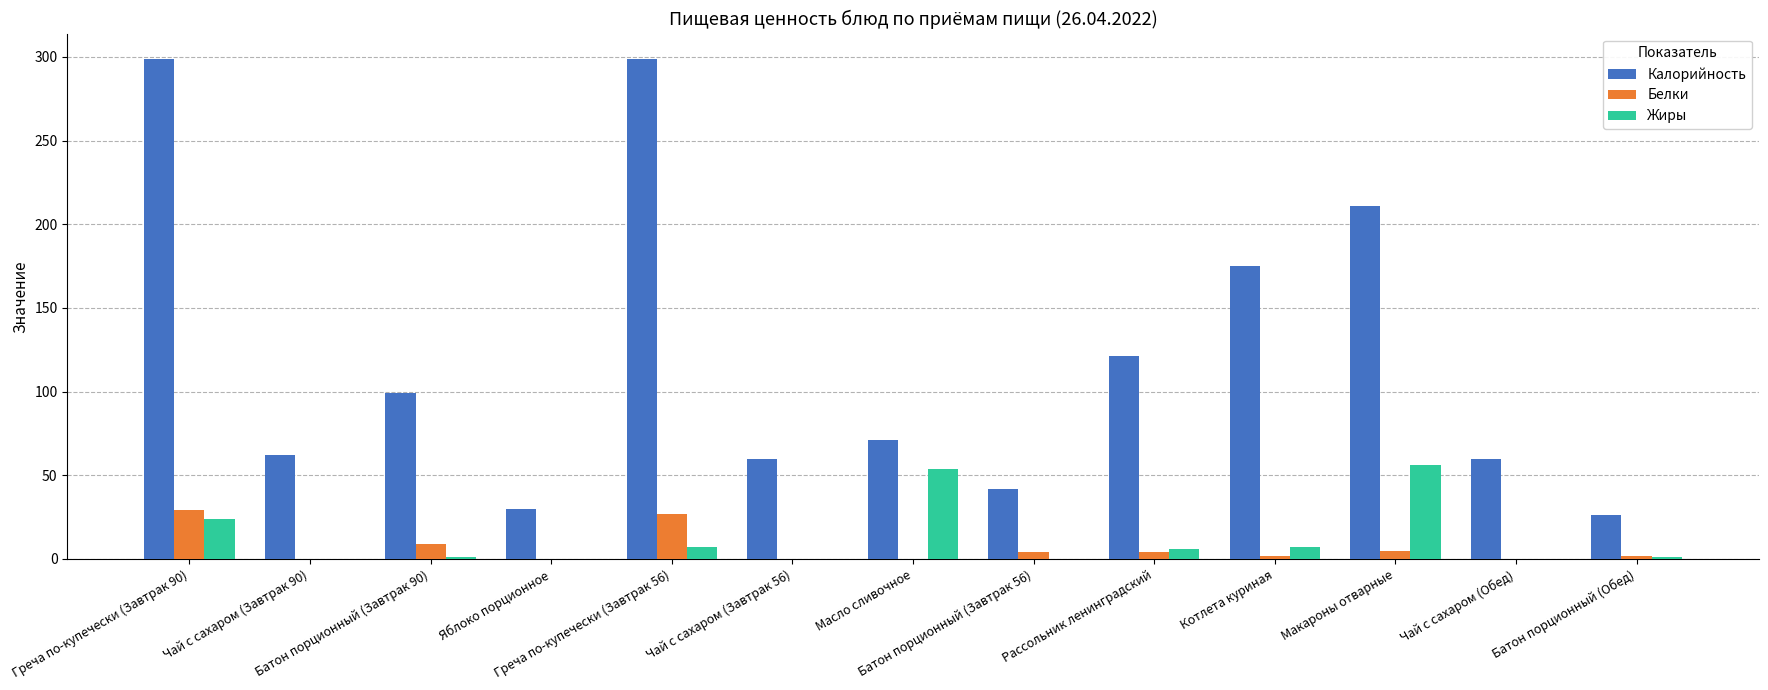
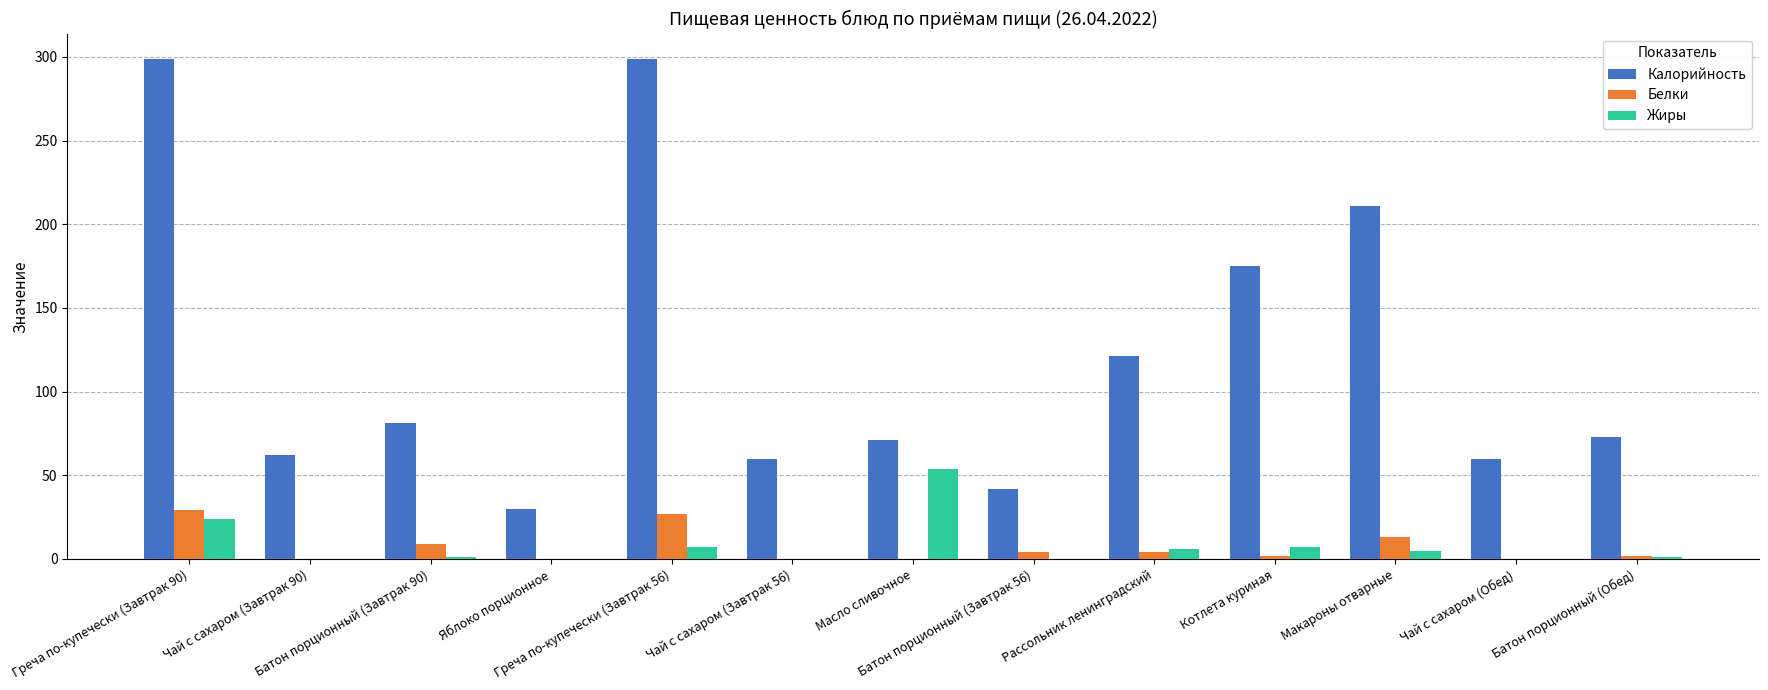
Калорийность, Батон порционный (Завтрак 90): 99 -> 81
Белки, Макароны отварные: 5 -> 13
Жиры, Макароны отварные: 56 -> 5
Калорийность, Батон порционный (Обед): 26 -> 73
